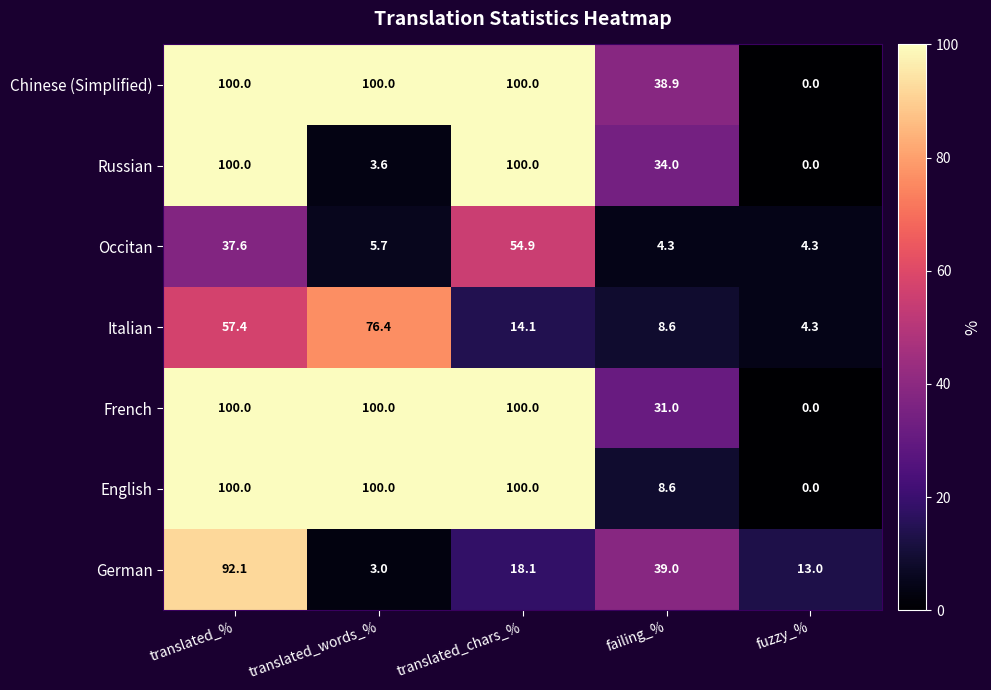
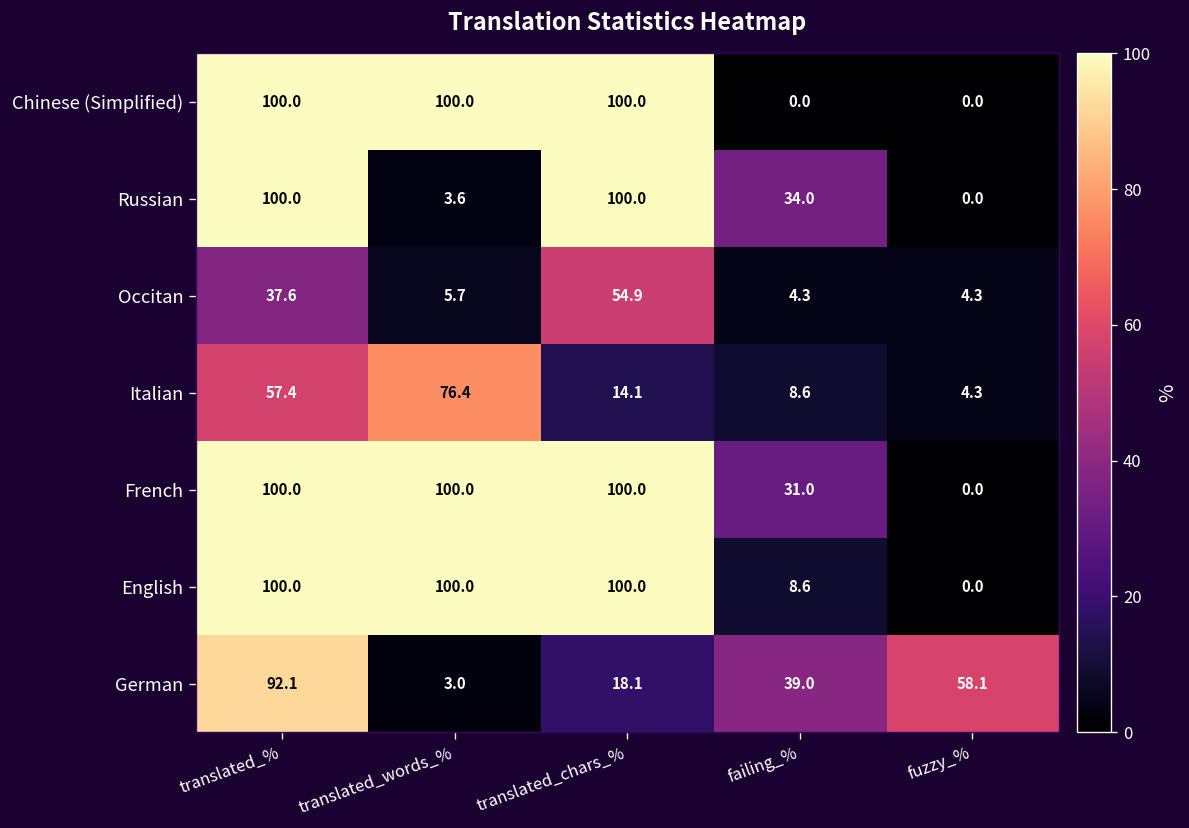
Chinese (Simplified), failing_%: 38.9 -> 0.0
German, fuzzy_%: 13.0 -> 58.1
